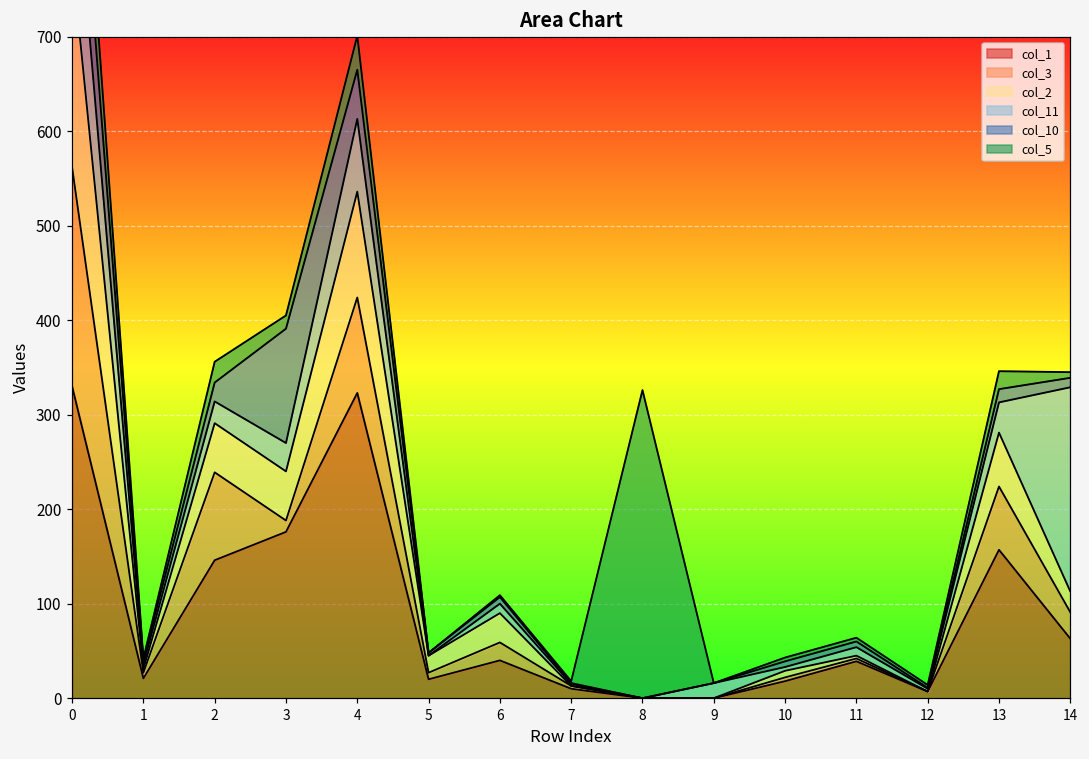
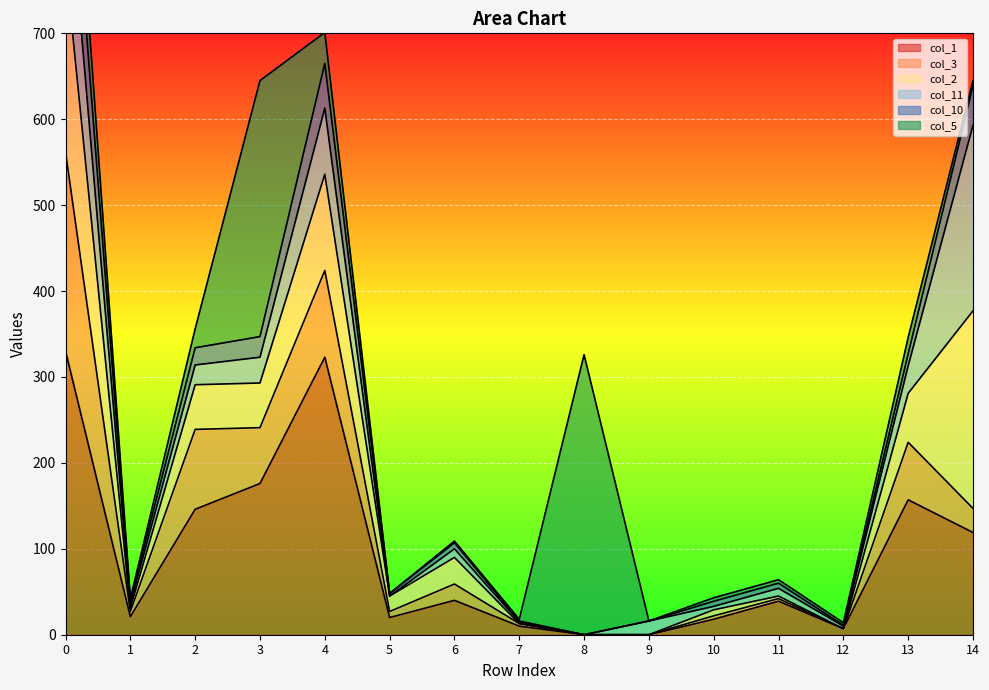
col_3, 3: 10 -> 70
col_10, 3: 120 -> 20
col_5, 3: 10 -> 300
col_1, 14: 60 -> 120
col_2, 14: 20 -> 230
col_10, 14: 10 -> 50
